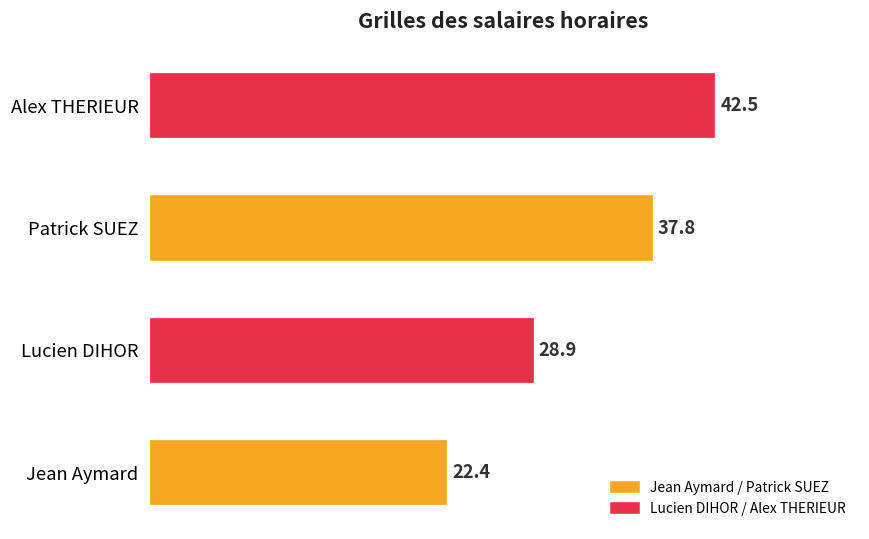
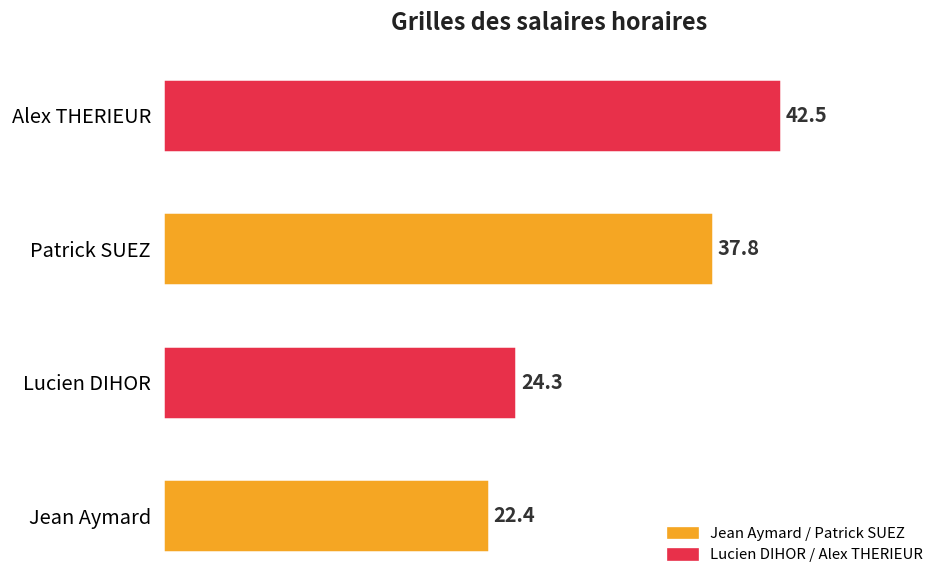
Lucien DIHOR: 28.9 -> 24.3
